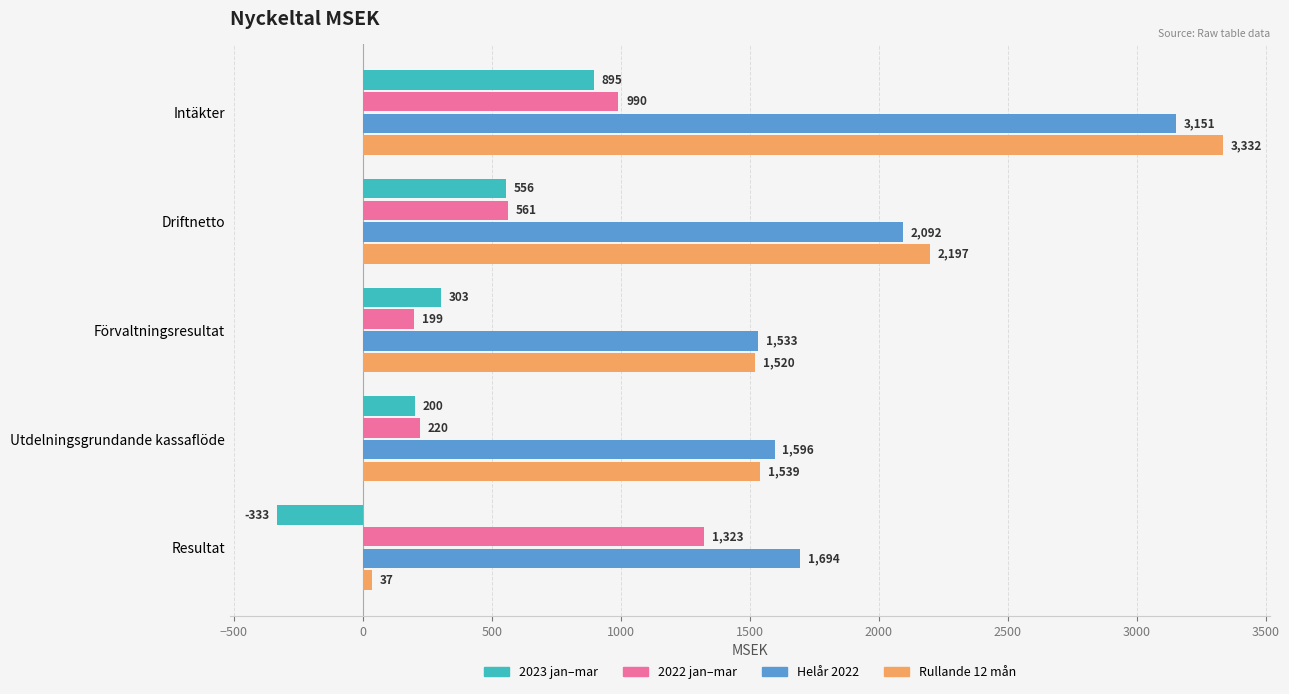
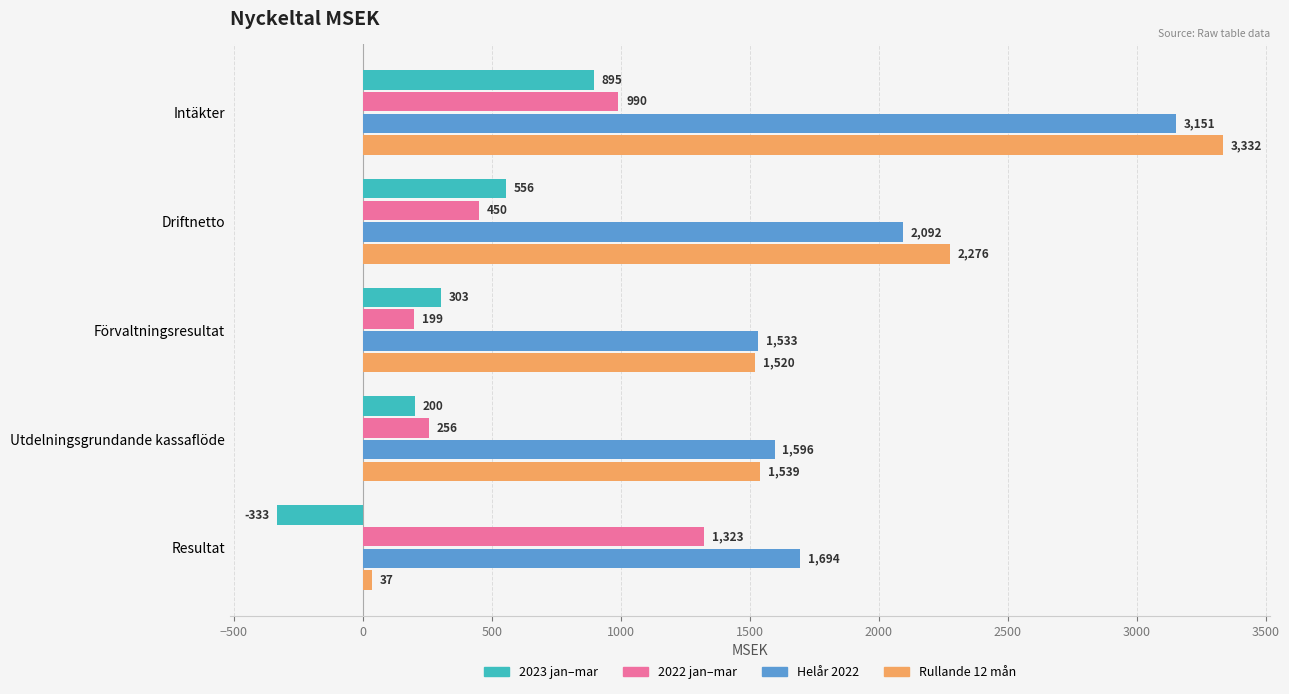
2022 jan–mar, Driftnetto: 561 -> 450
Rullande 12 mån, Driftnetto: 2,197 -> 2,276
2022 jan–mar, Utdelningsgrundande kassaflöde: 220 -> 256
